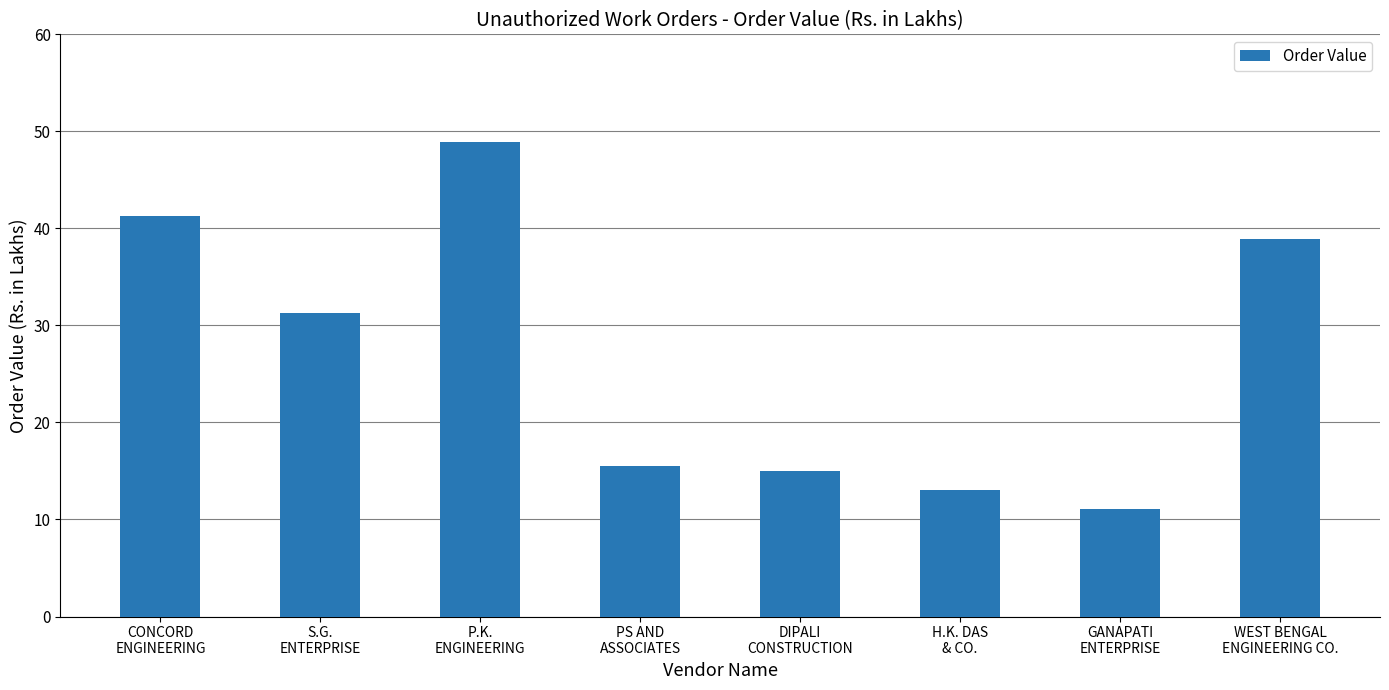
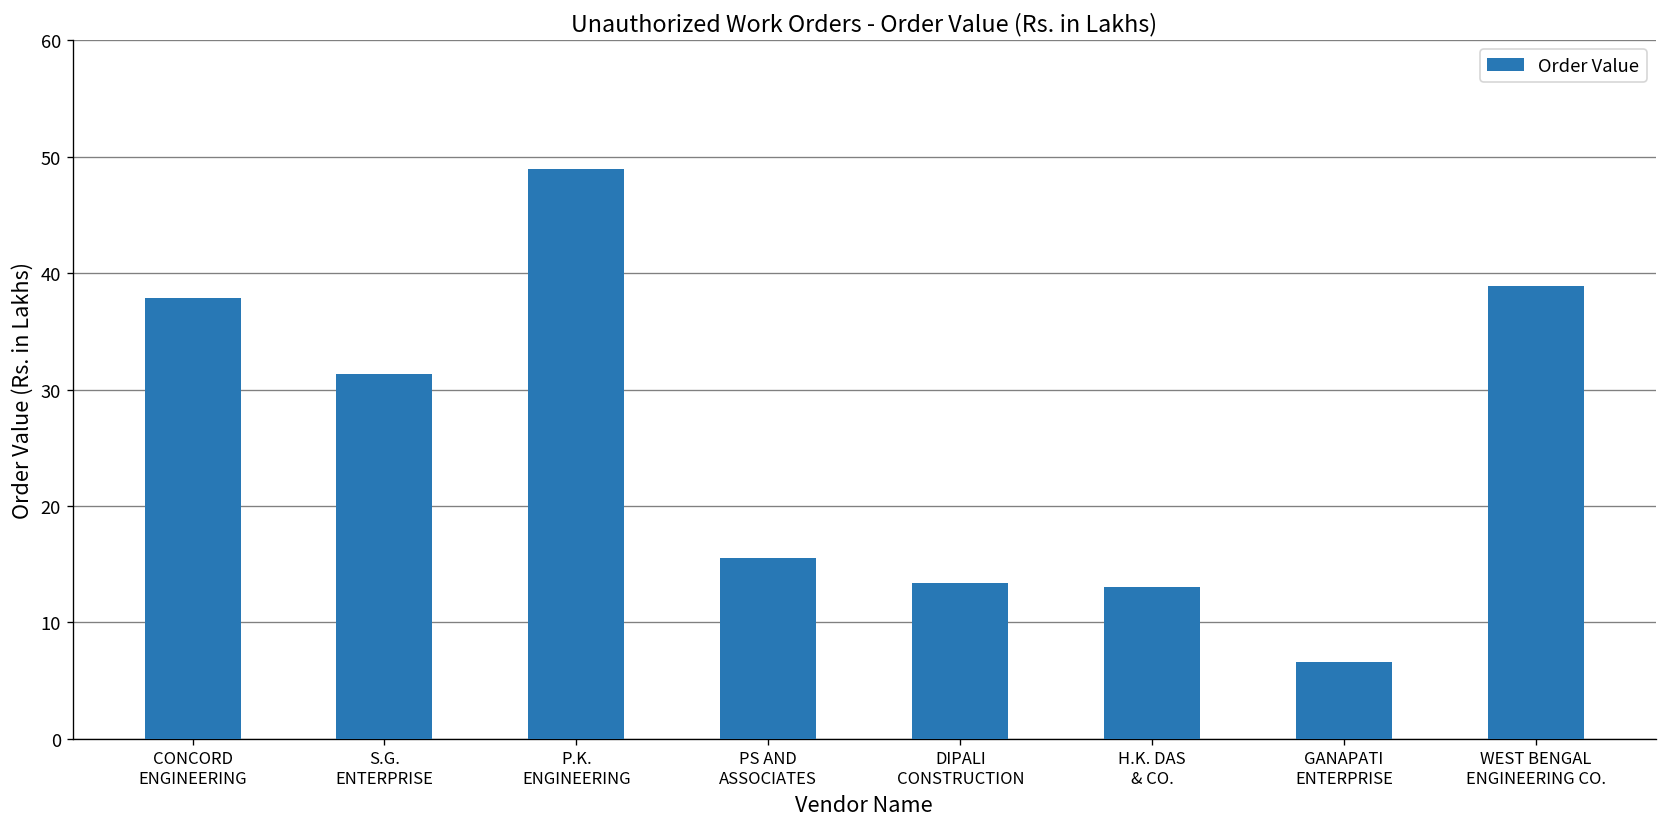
CONCORD ENGINEERING: 41 -> 38
DIPALI CONSTRUCTION: 15 -> 13
GANAPATI ENTERPRISE: 11 -> 7
